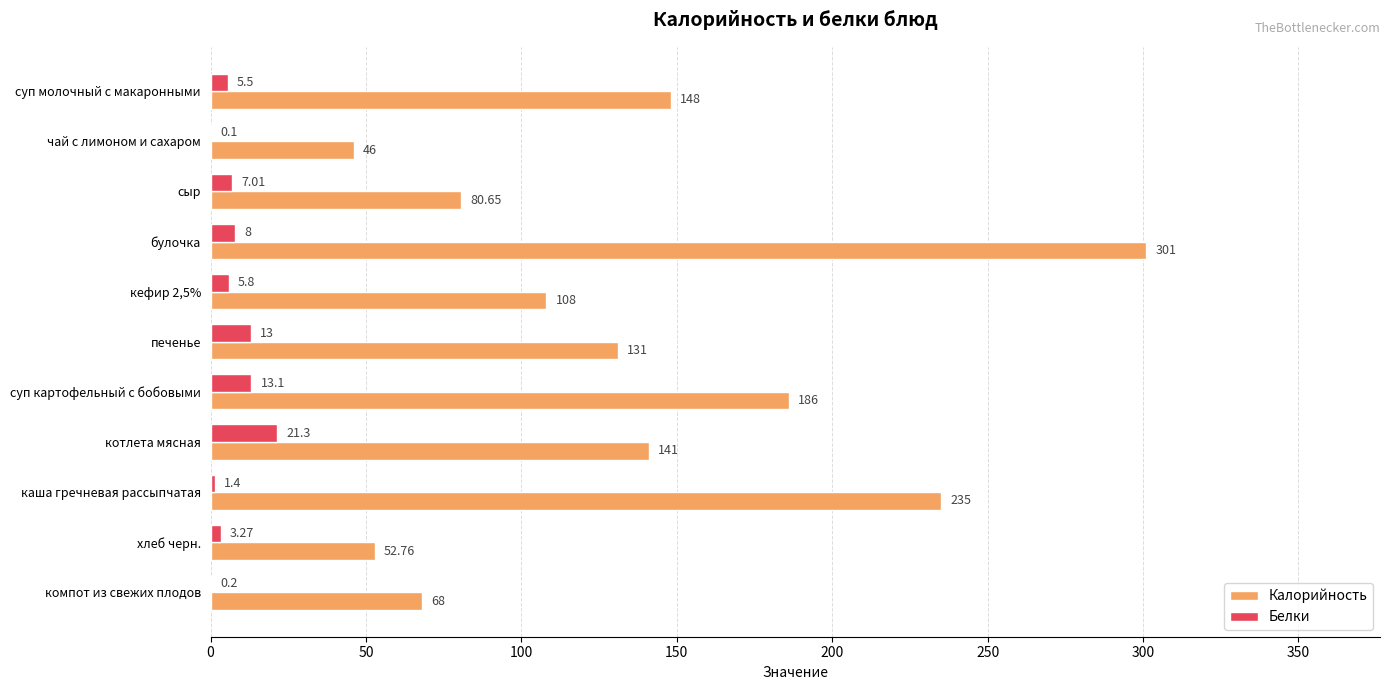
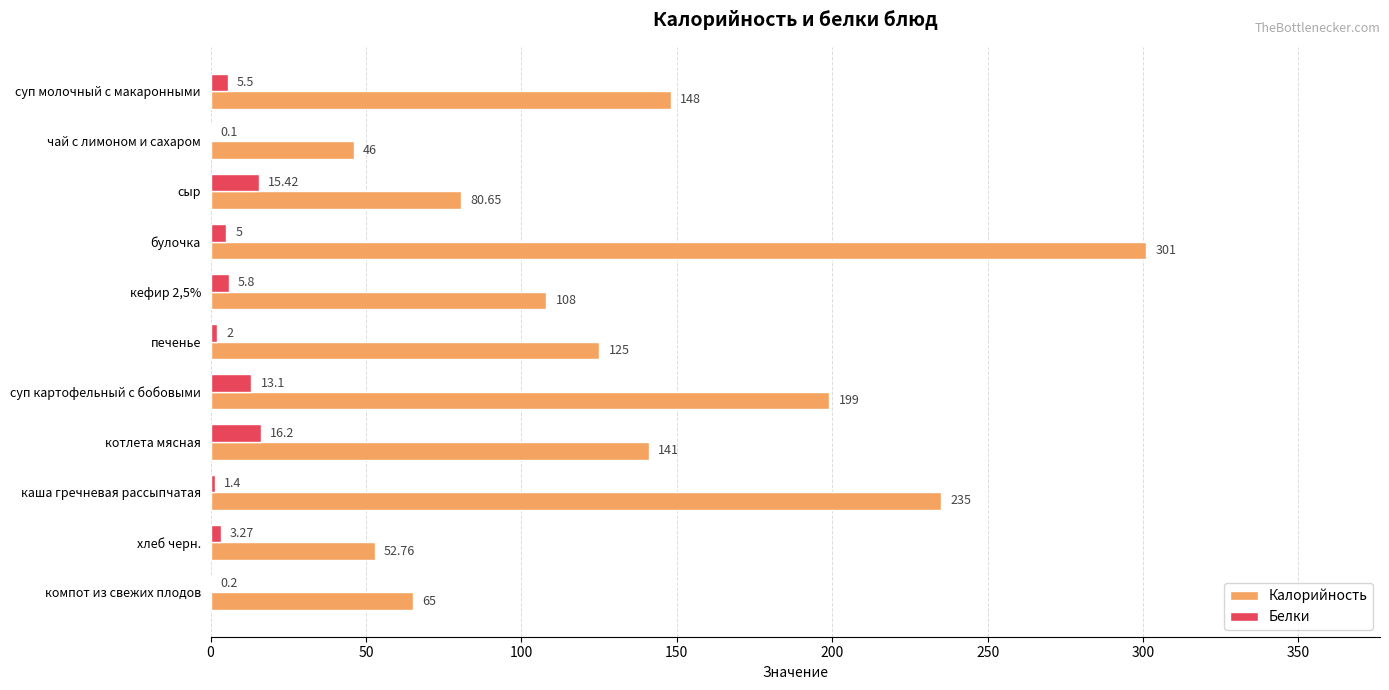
Белки, сыр: 7.01 -> 15.42
Белки, булочка: 8 -> 5
Белки, печенье: 13 -> 2
Калорийность, печенье: 131 -> 125
Калорийность, суп картофельный с бобовыми: 186 -> 199
Белки, котлета мясная: 21.3 -> 16.2
Калорийность, компот из свежих плодов: 68 -> 65
